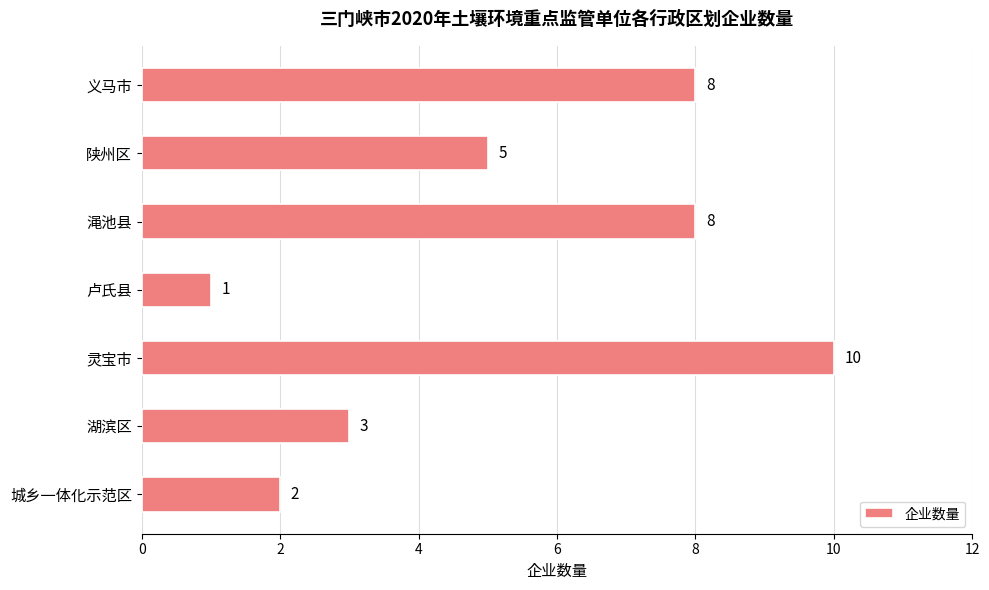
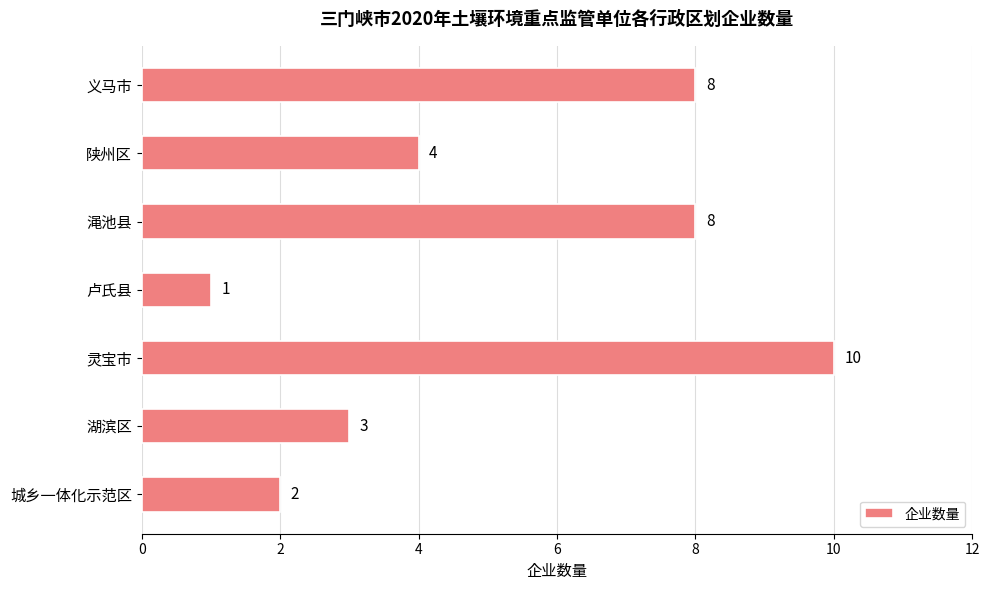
陕州区: 5 -> 4
